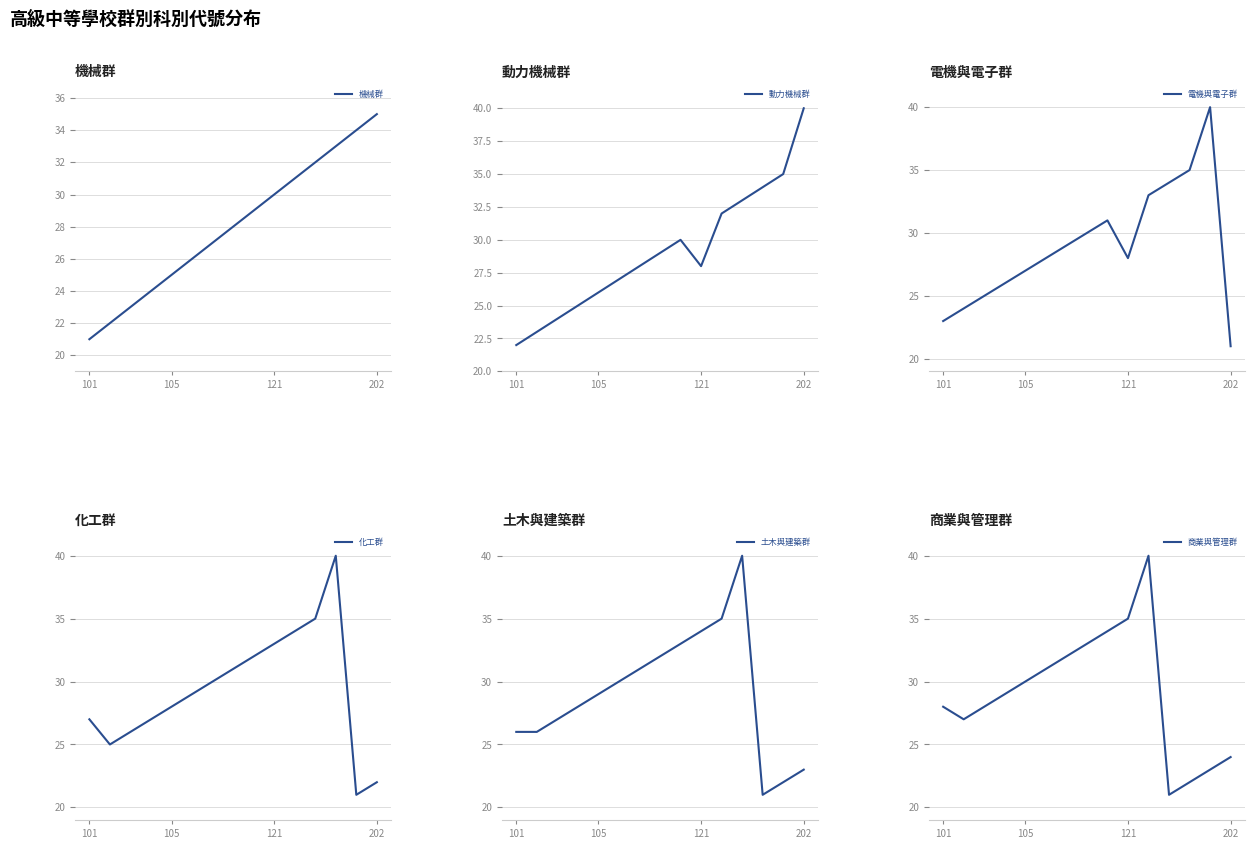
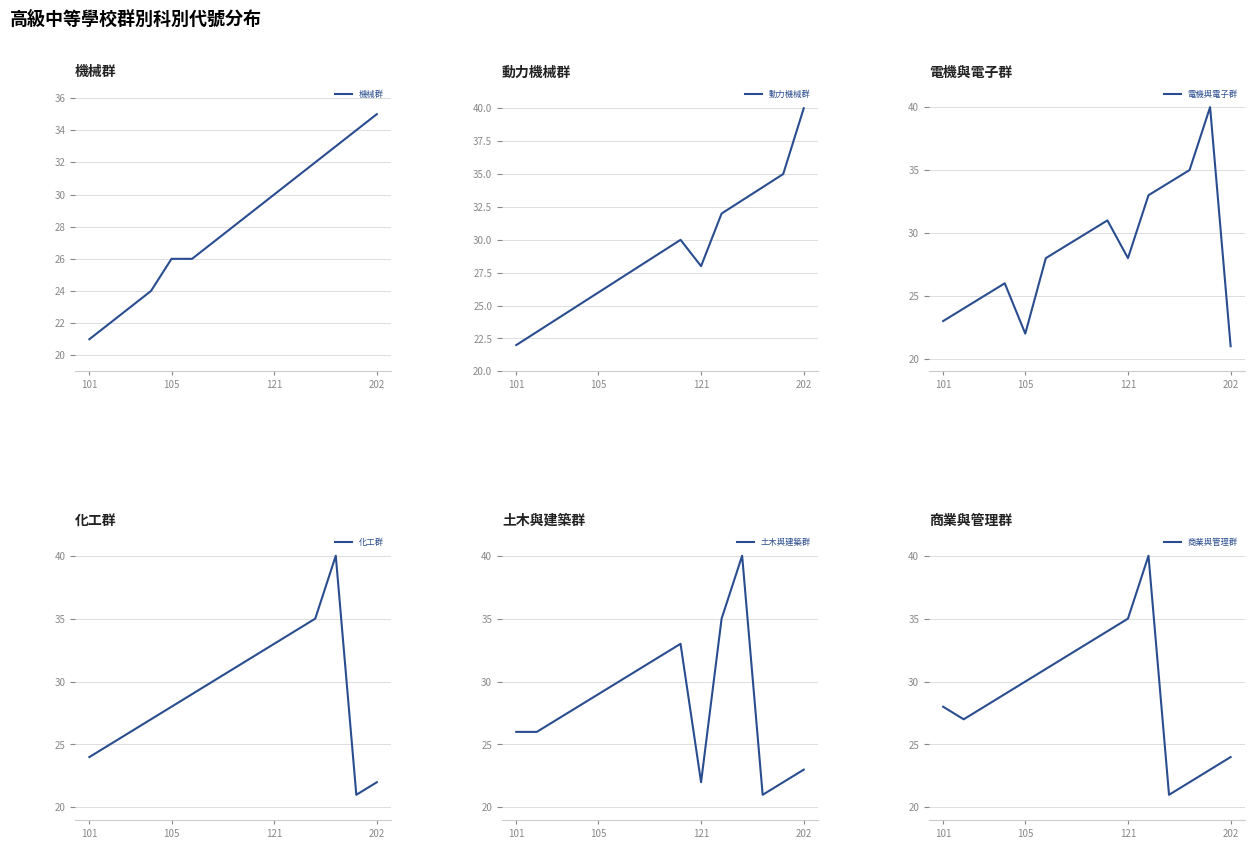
機械群, 105: 25 -> 26
電機與電子群, 105: 27 -> 22
化工群, 101: 27 -> 24
土木與建築群, 121: 34 -> 22
